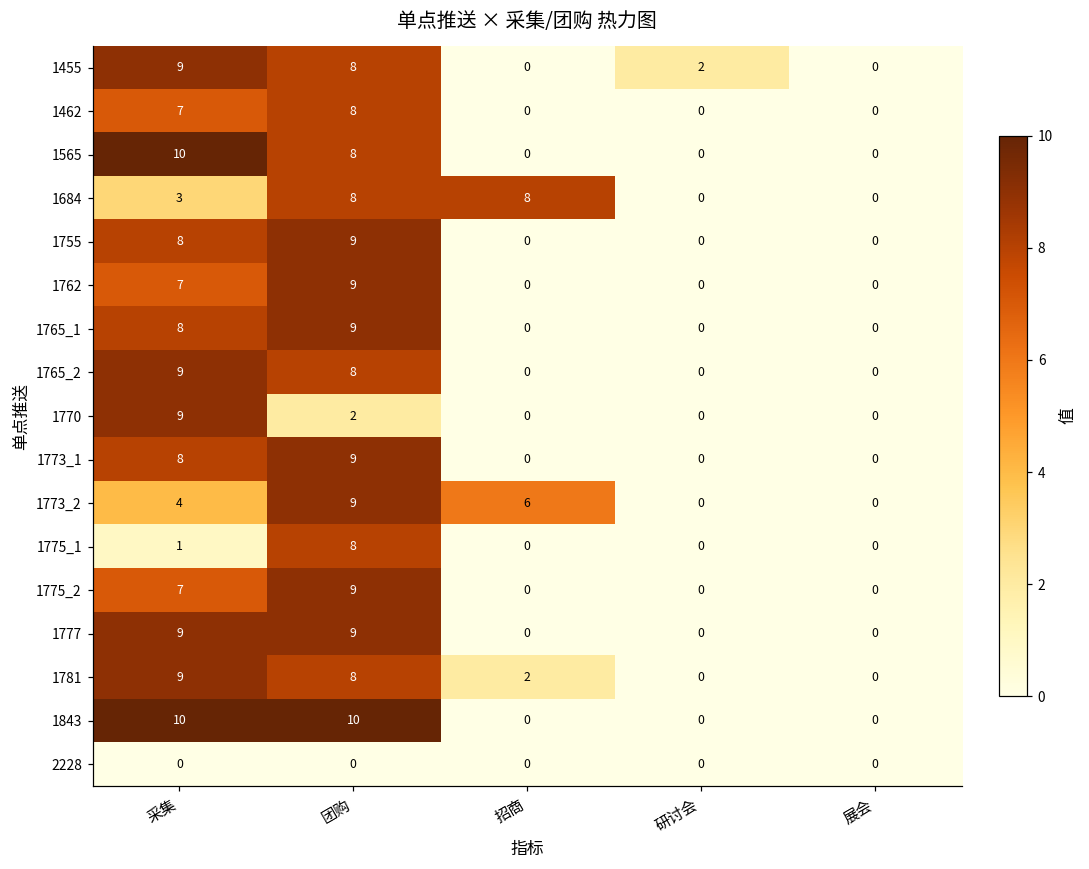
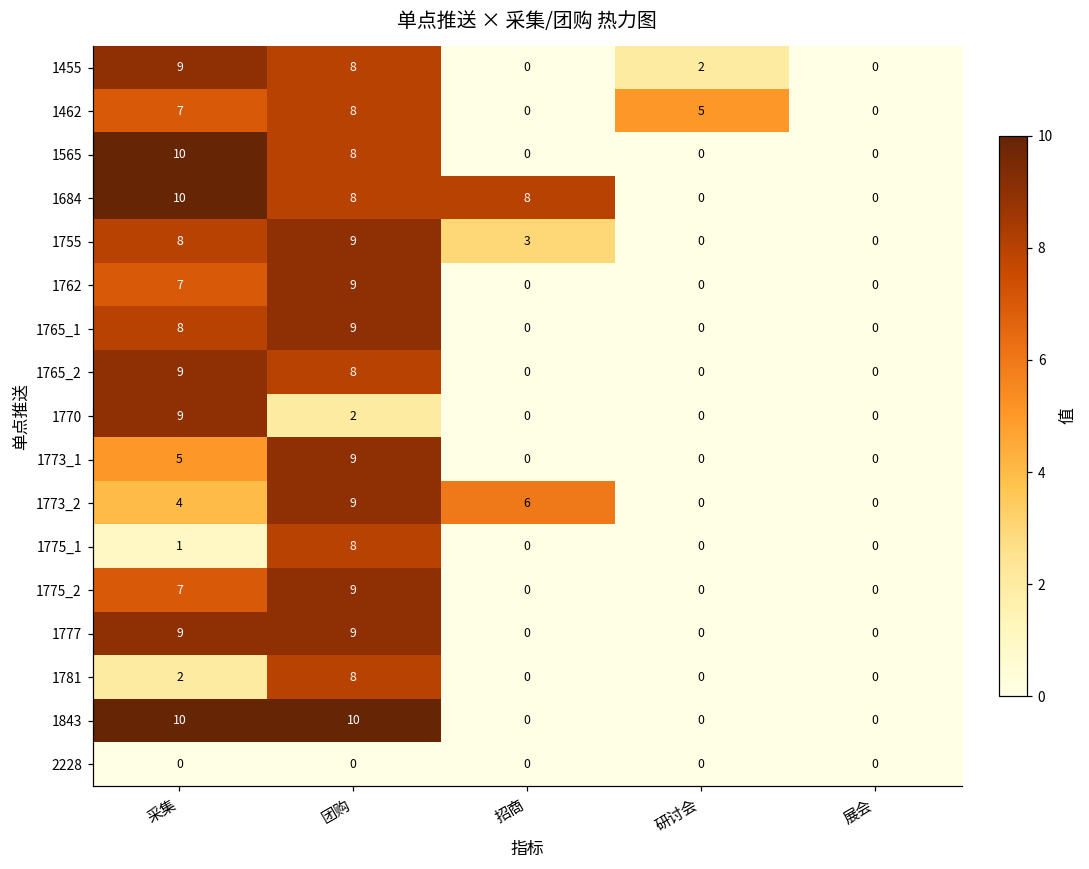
1462, 研讨会: 0 -> 5
1684, 采集: 3 -> 10
1755, 招商: 0 -> 3
1773_1, 采集: 8 -> 5
1781, 采集: 9 -> 2
1781, 招商: 2 -> 0
